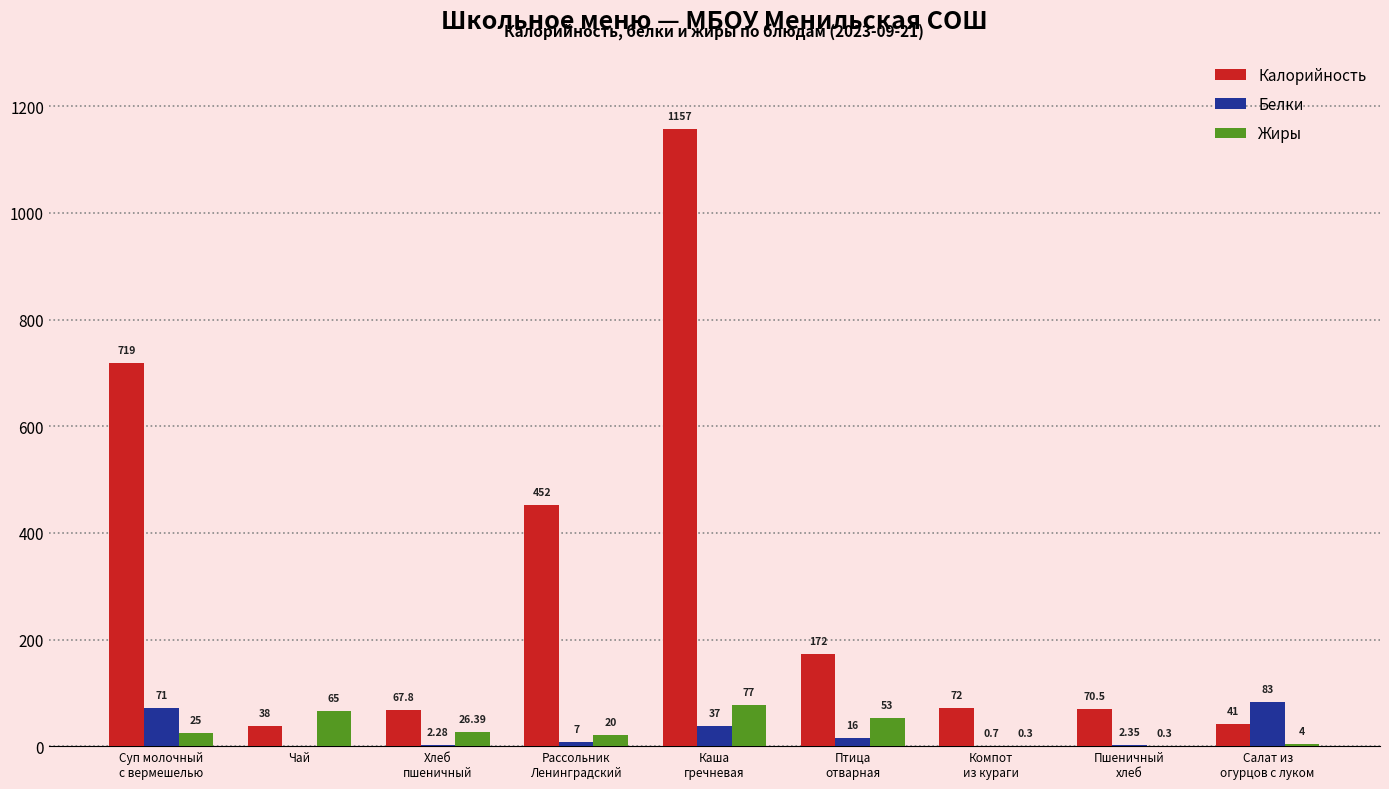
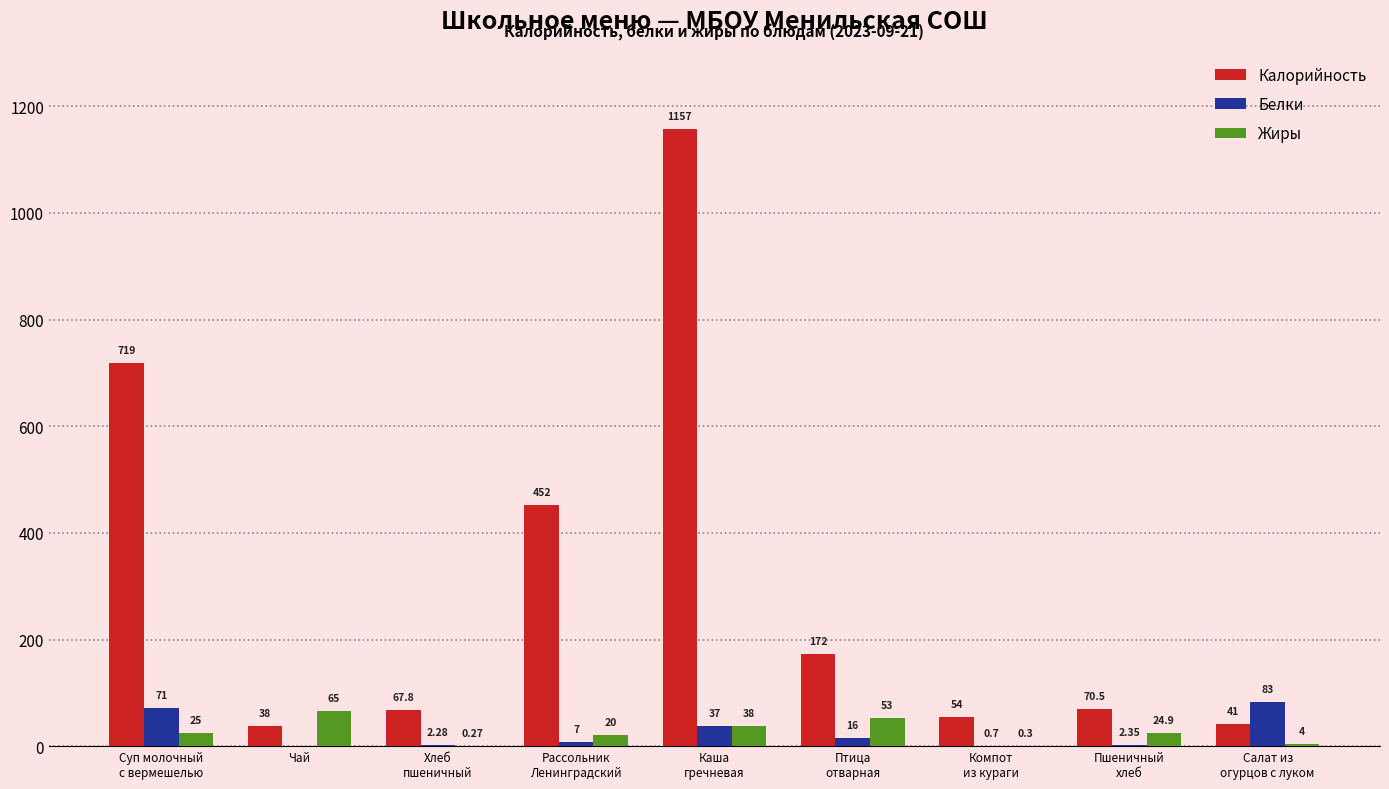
Жиры, Хлеб пшеничный: 26.39 -> 0.27
Жиры, Каша гречневая: 77 -> 38
Калорийность, Компот из кураги: 72 -> 54
Жиры, Пшеничный хлеб: 0.3 -> 24.9
